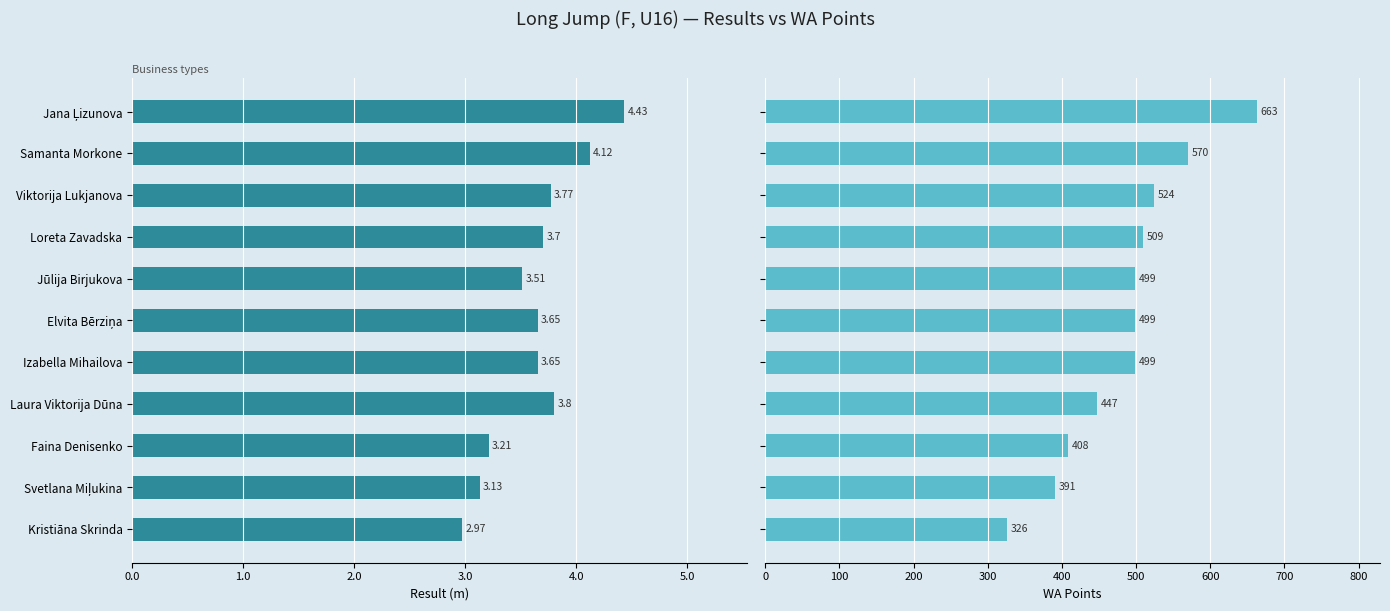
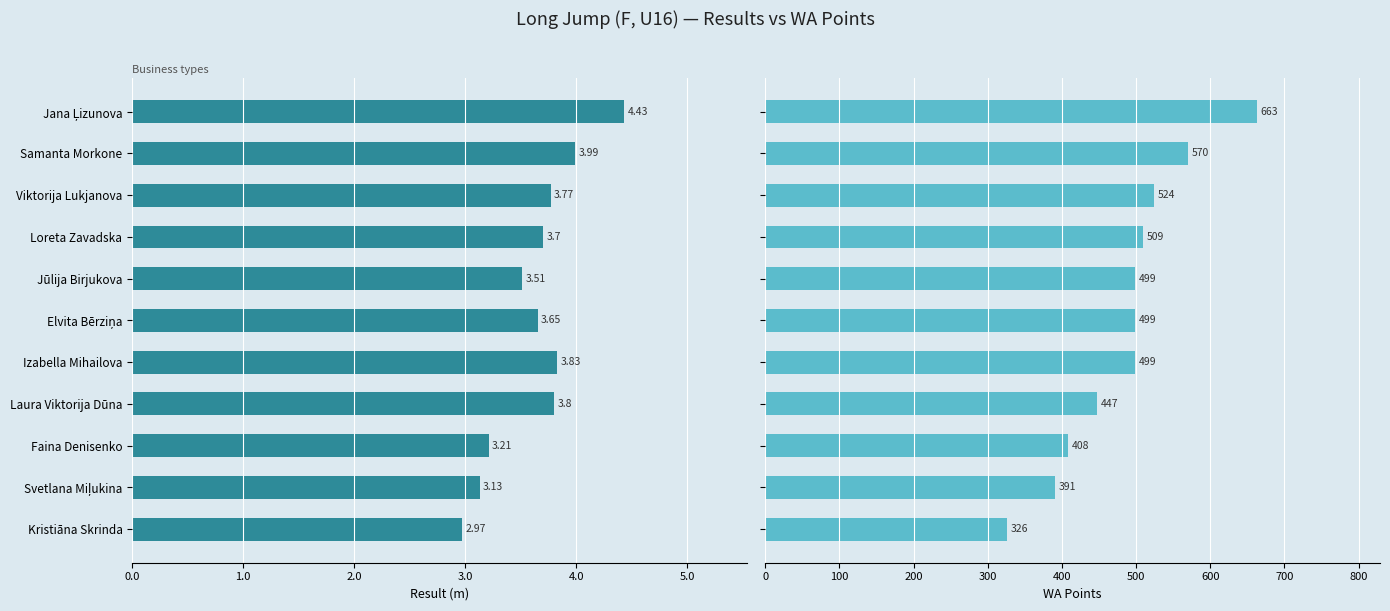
Business types, Samanta Morkone: 4.12 -> 3.99
Business types, Izabella Mihailova: 3.65 -> 3.83
